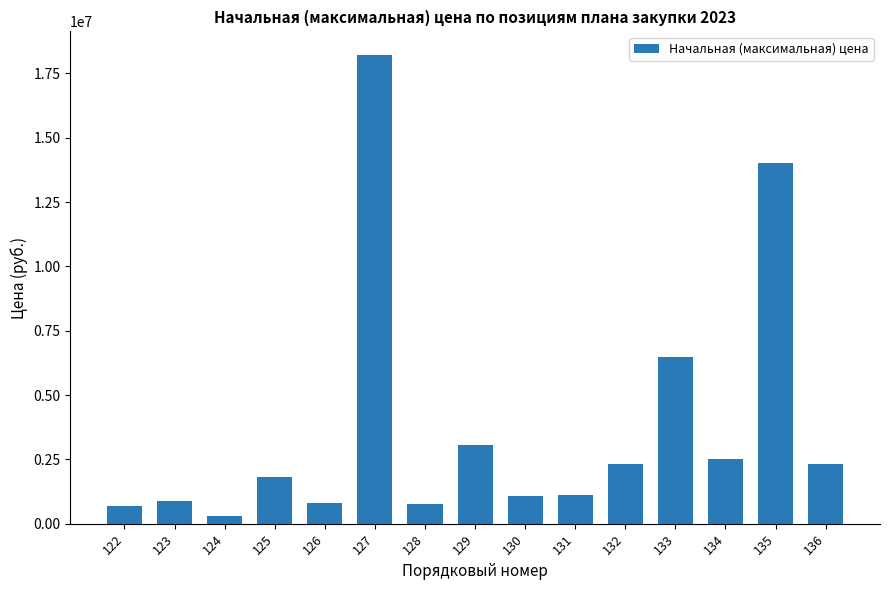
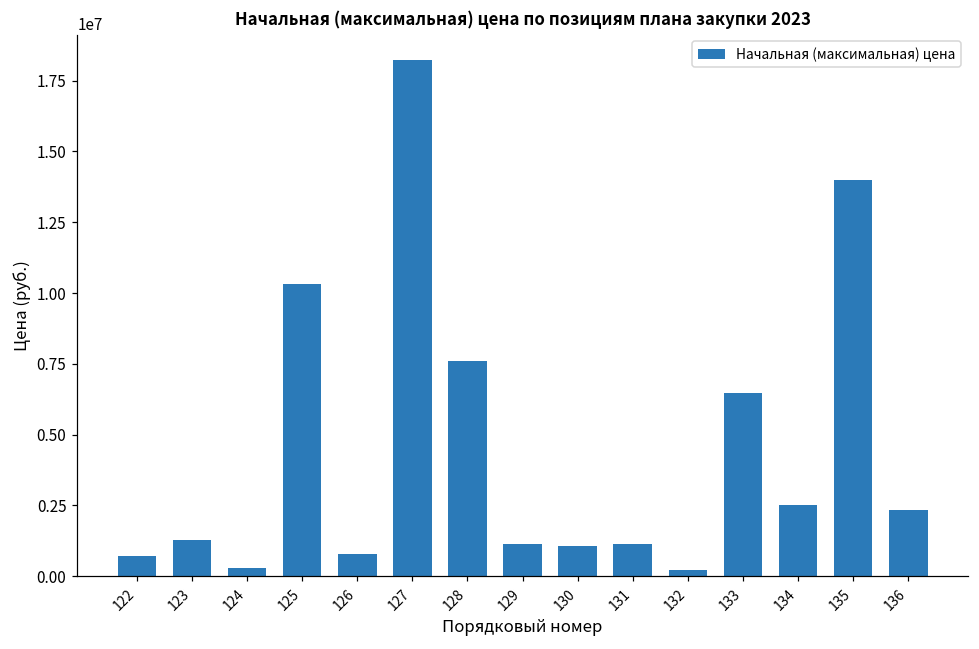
123: 900000 -> 1300000
125: 1800000 -> 10300000
128: 700000 -> 7600000
129: 3100000 -> 1100000
132: 2300000 -> 200000
